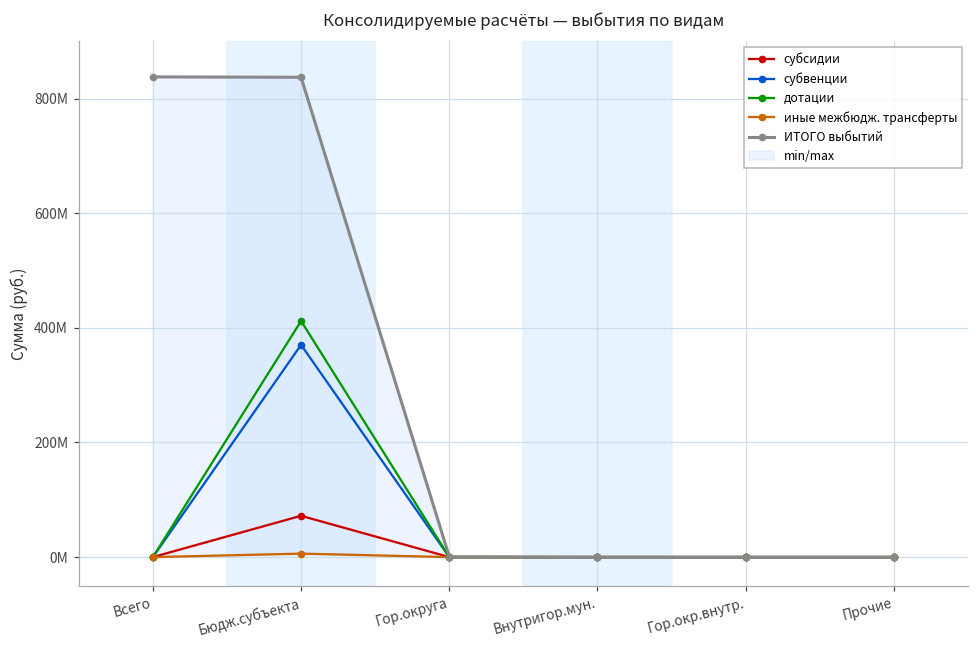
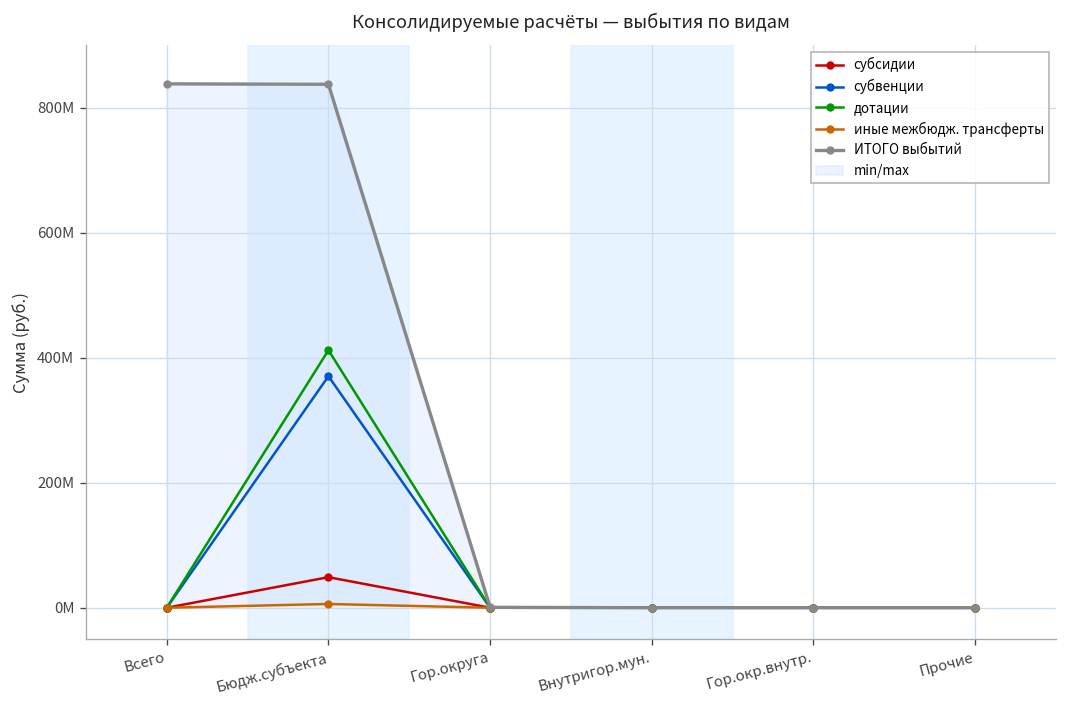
субсидии, Бюдж.субъекта: 70000000 -> 50000000
